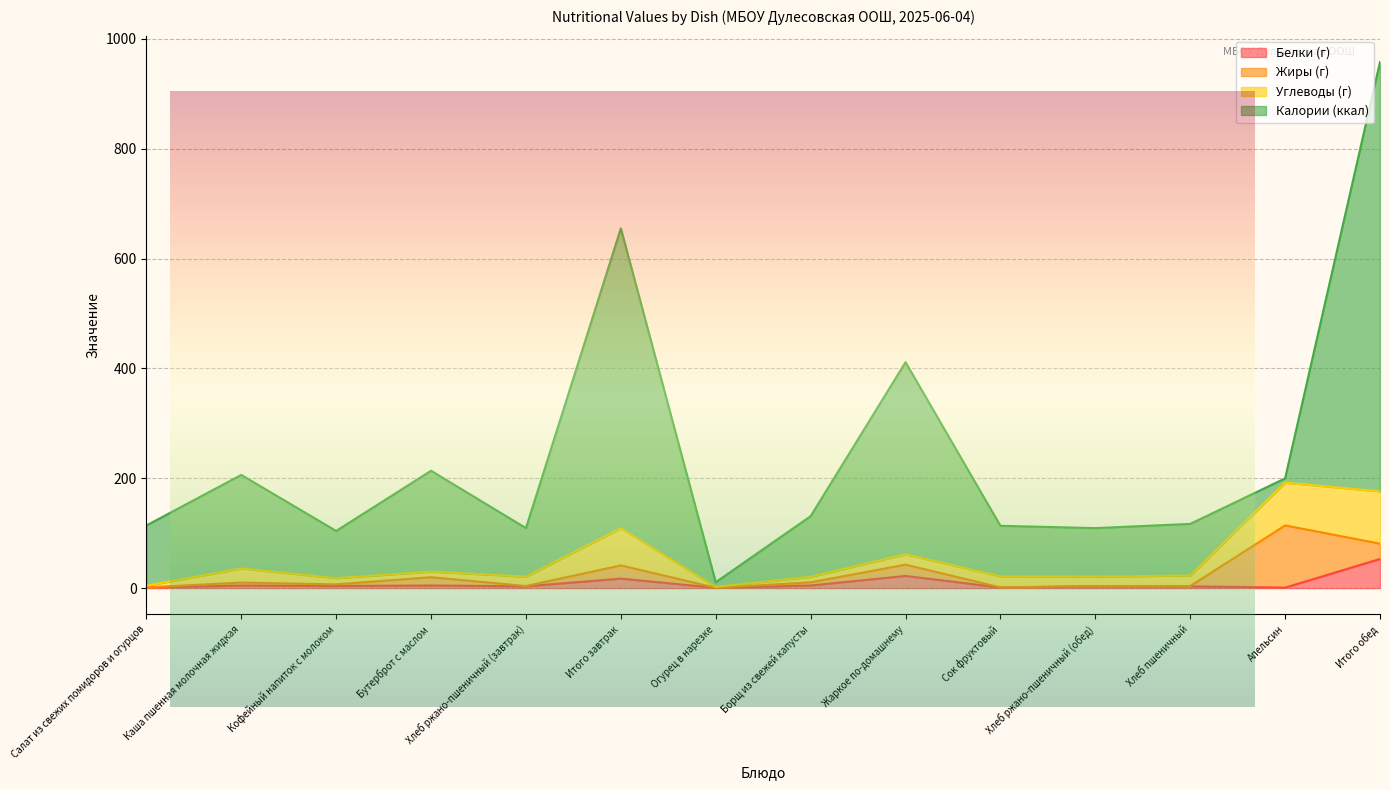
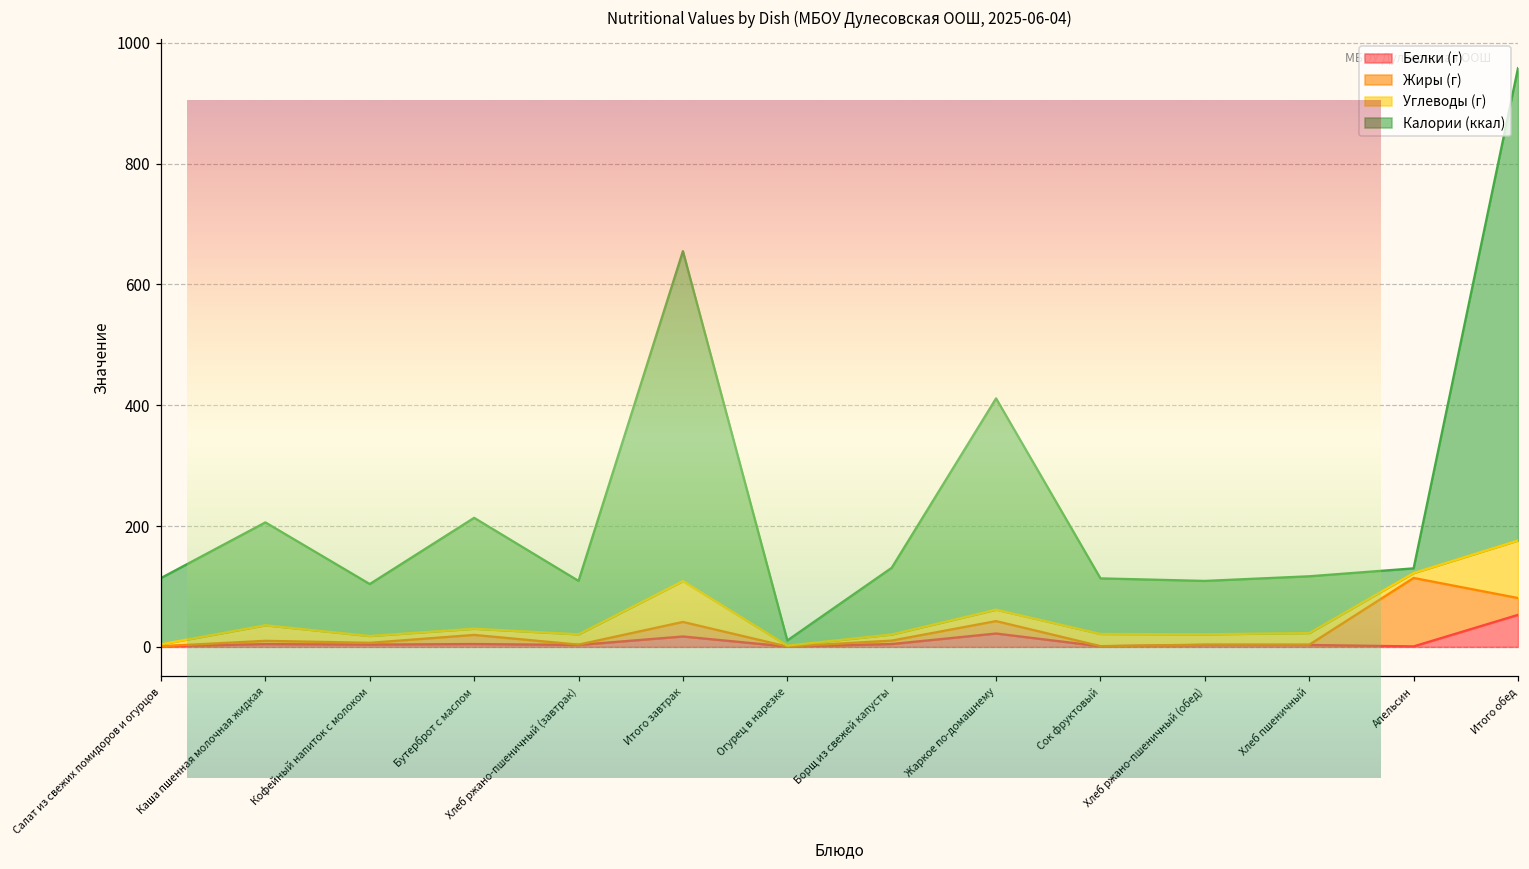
Углеводы (г), Апельсин: 80 -> 10
